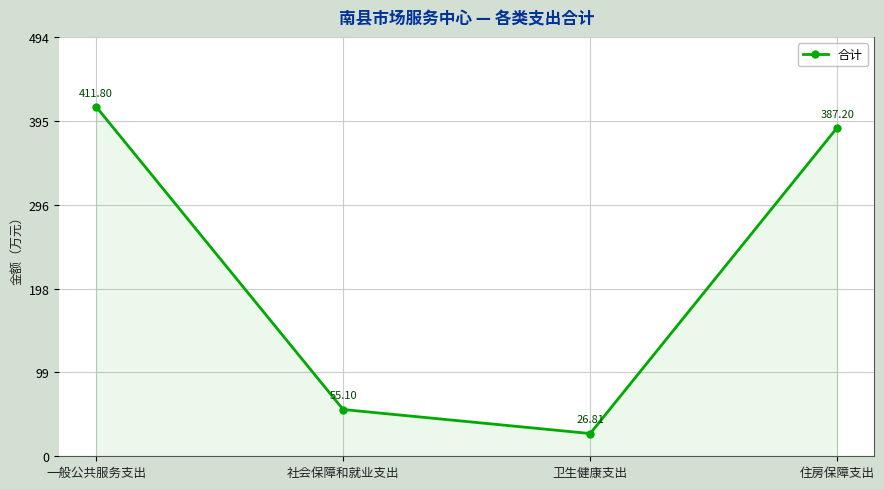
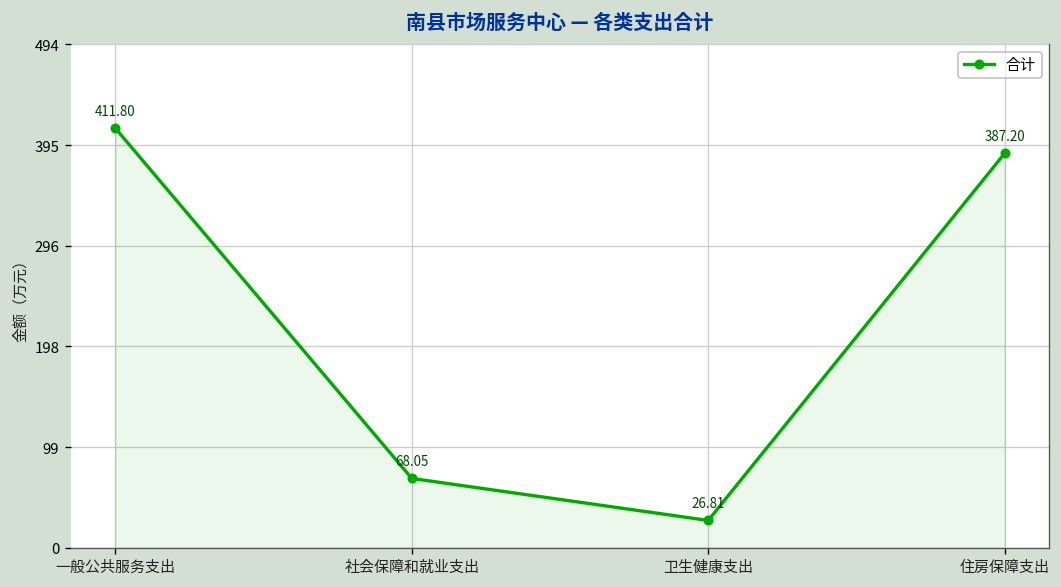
社会保障和就业支出: 55.10 -> 68.05
